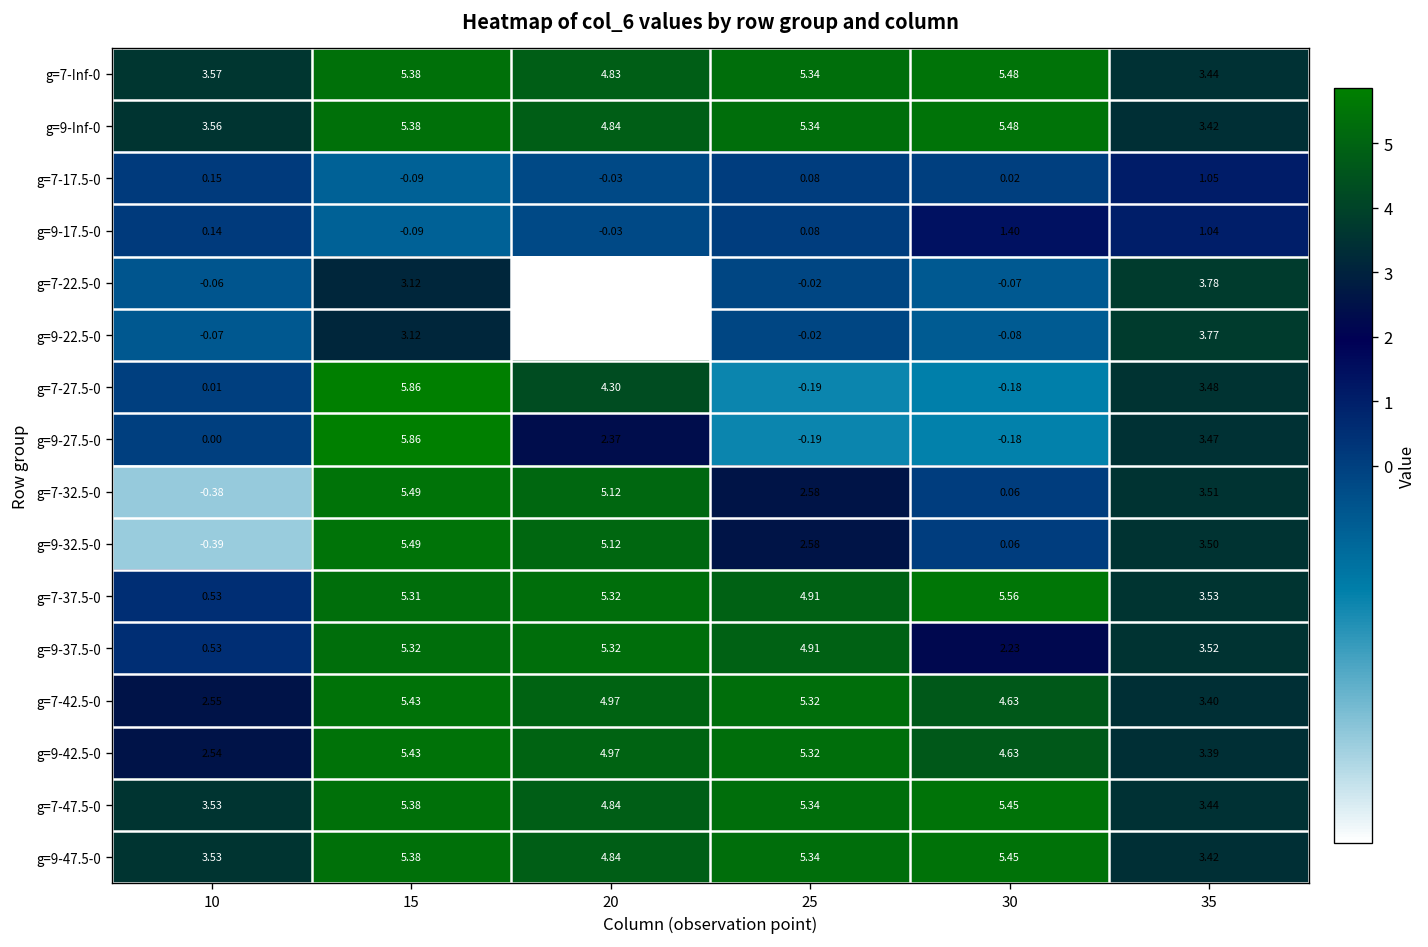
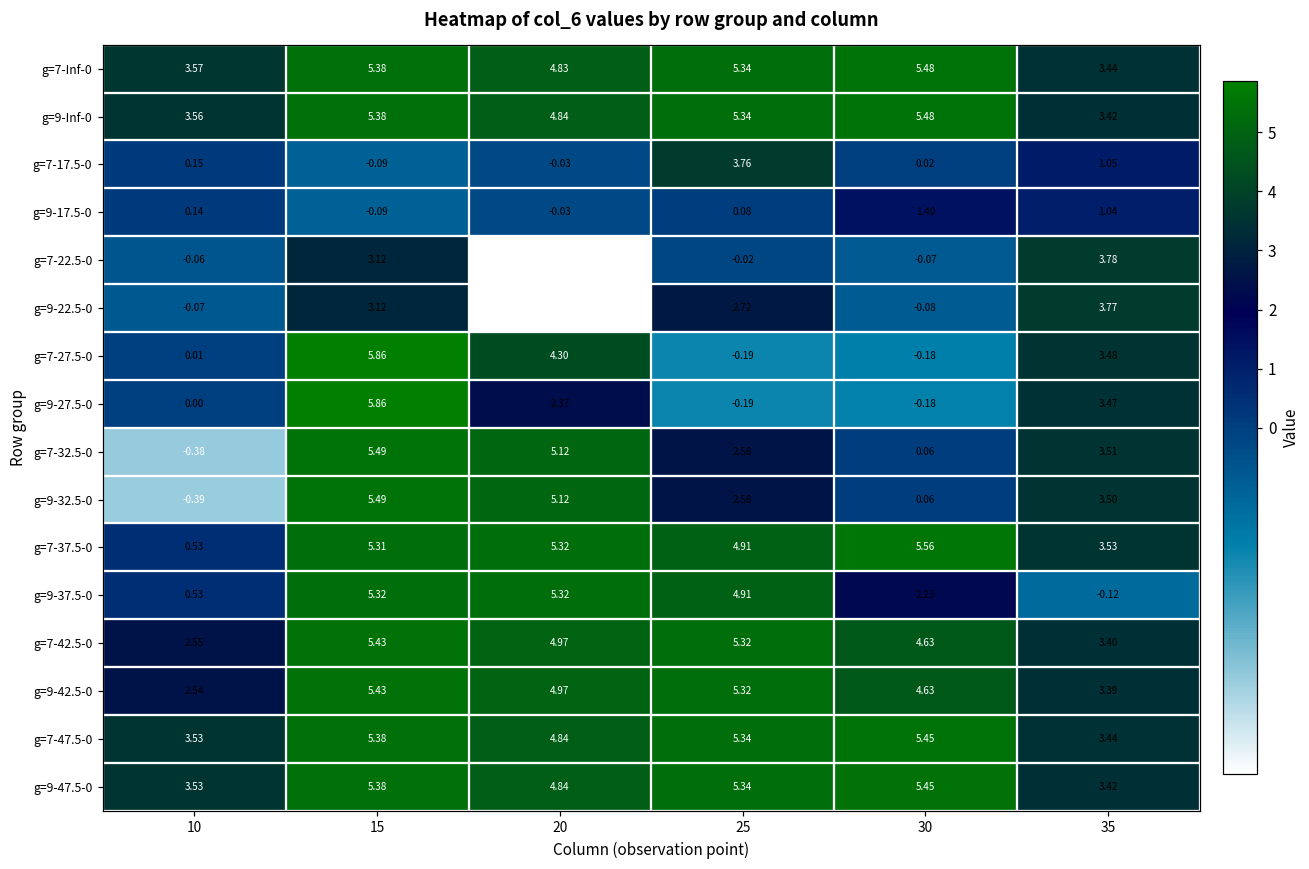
g=7-17.5-0, 25: 0.08 -> 3.76
g=9-22.5-0, 25: -0.02 -> 2.72
g=9-37.5-0, 35: 3.52 -> -0.12
